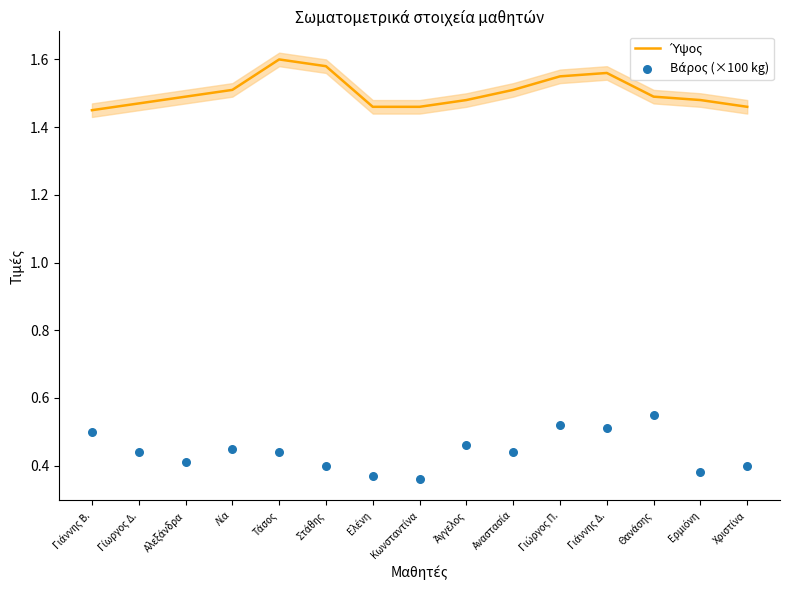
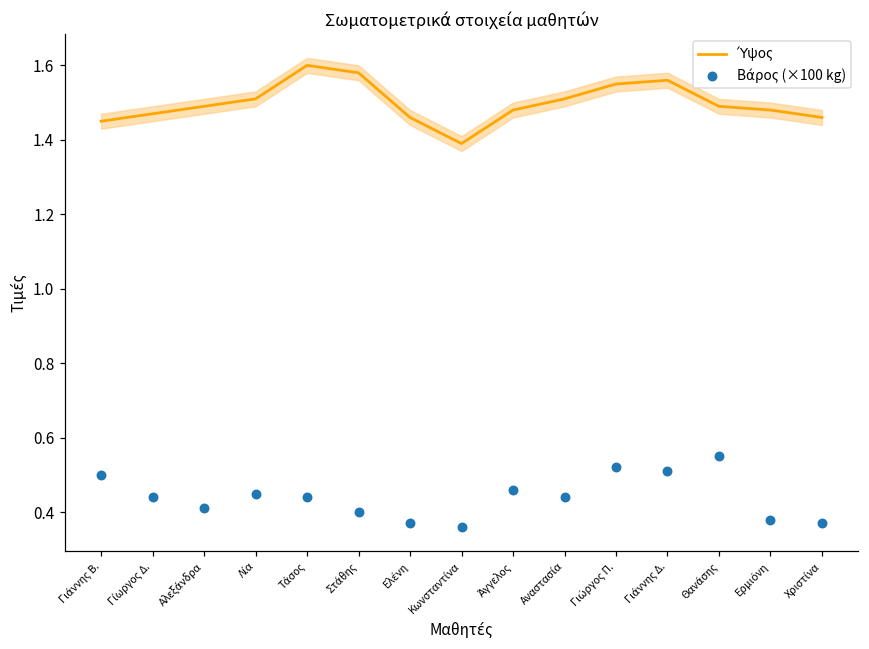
Ύψος, Κωνσταντίνα: 1.46 -> 1.39
Βάρος (×100 kg), Χριστίνα: 0.40 -> 0.37
